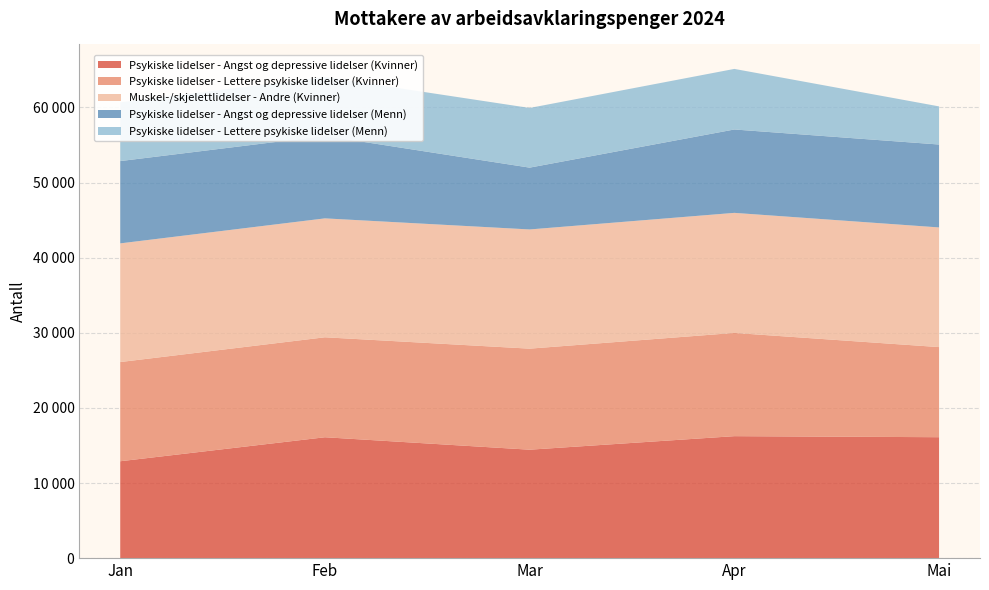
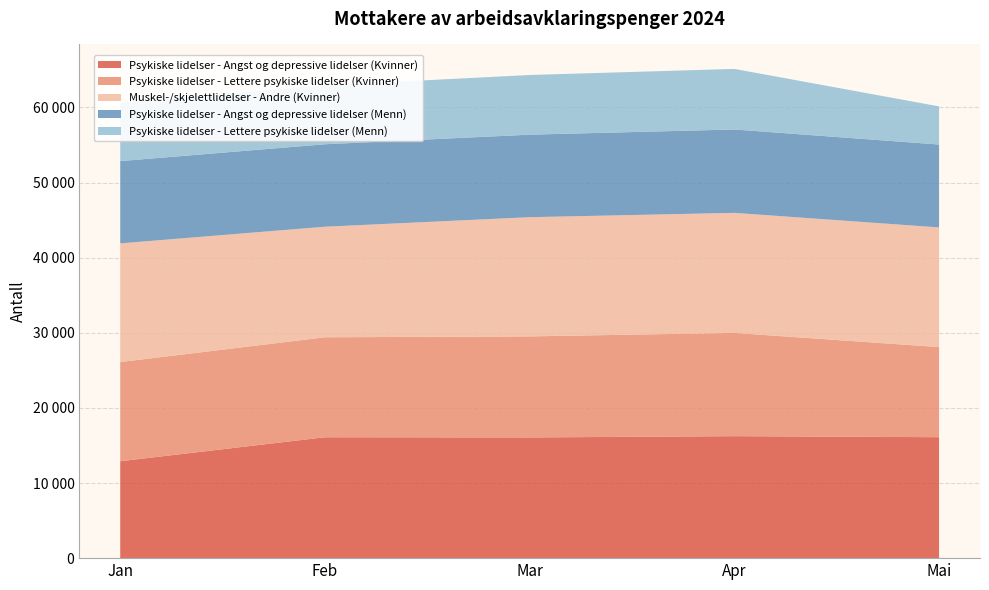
Muskel-/skjelettlidelser - Andre (Kvinner), Feb: 16000 -> 15000
Psykiske lidelser - Angst og depressive lidelser (Kvinner), Mar: 14000 -> 16000
Psykiske lidelser - Angst og depressive lidelser (Menn), Mar: 8000 -> 11000
